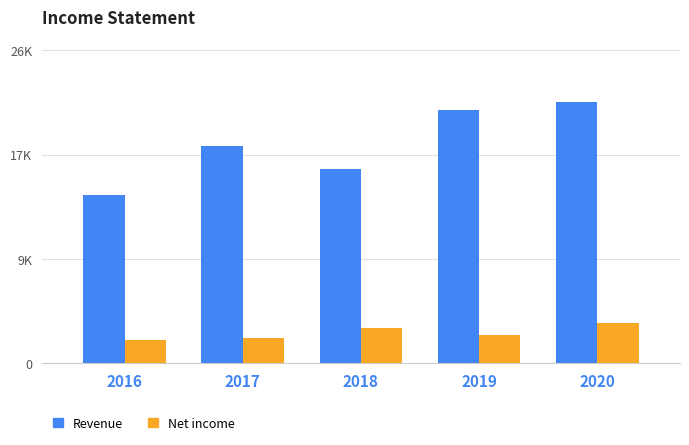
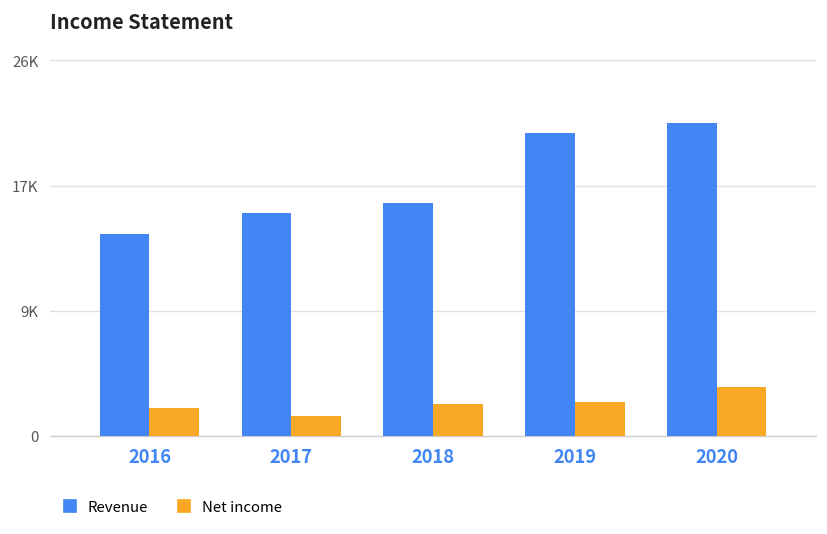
Revenue, 2017: 18000 -> 15400
Net income, 2017: 2100 -> 1400
Net income, 2018: 3000 -> 2200
